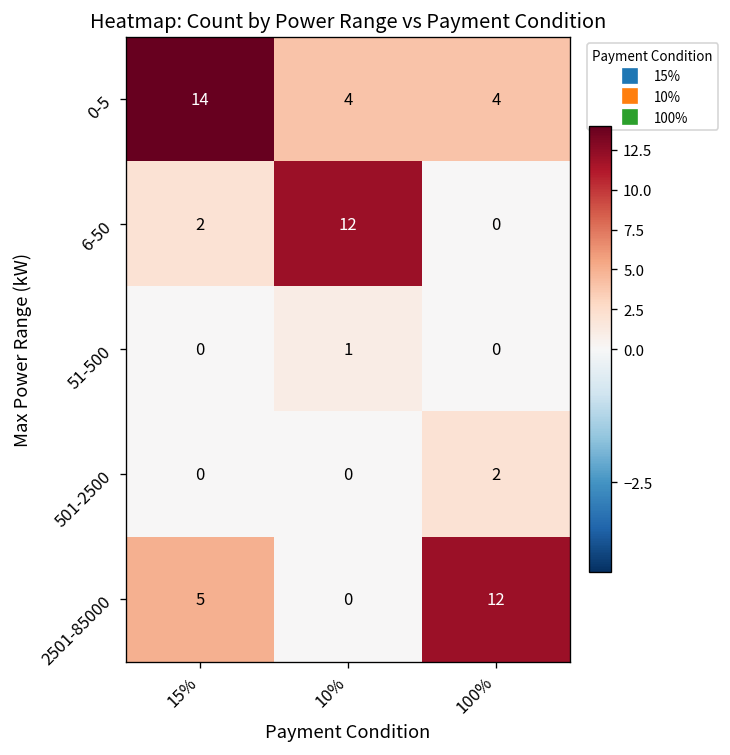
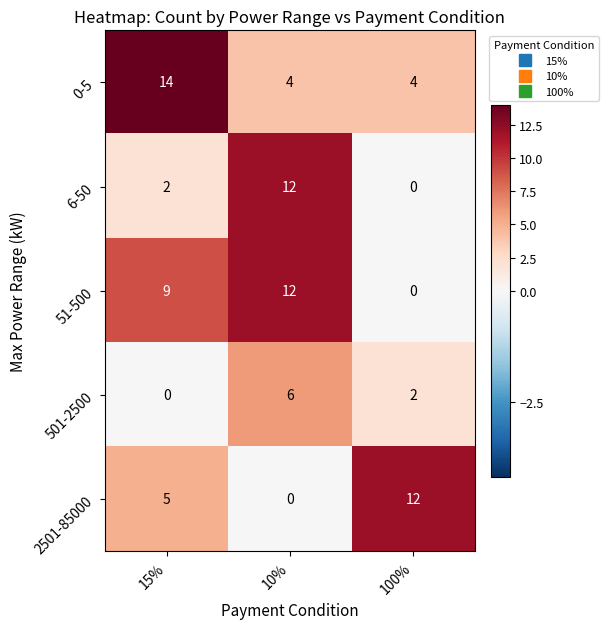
51-500, 15%: 0 -> 9
51-500, 10%: 1 -> 12
501-2500, 10%: 0 -> 6
